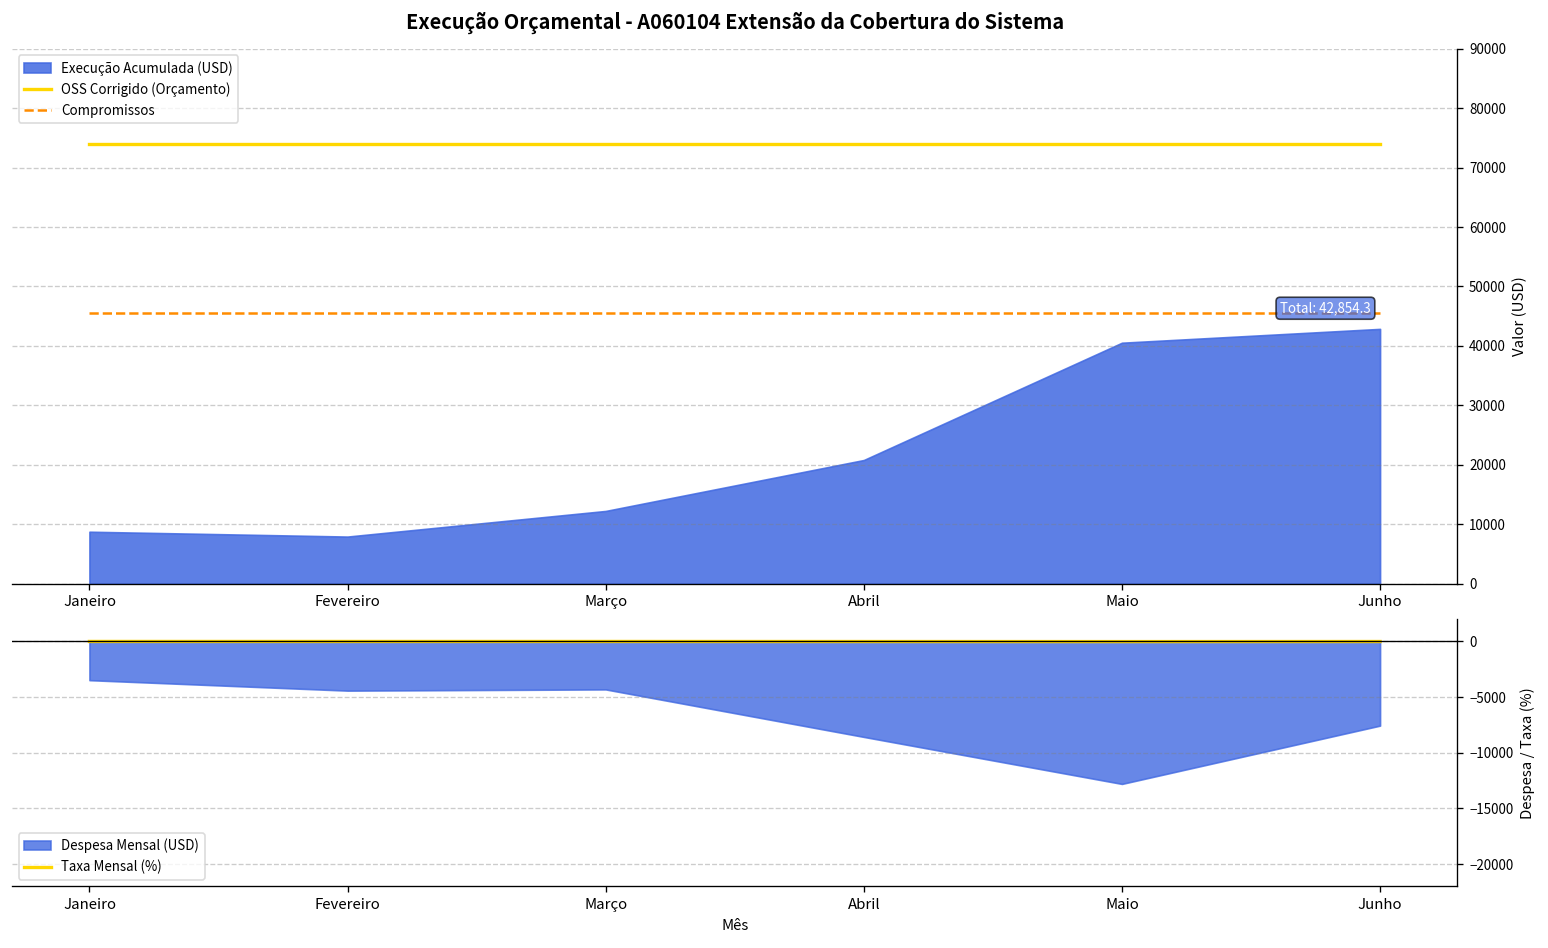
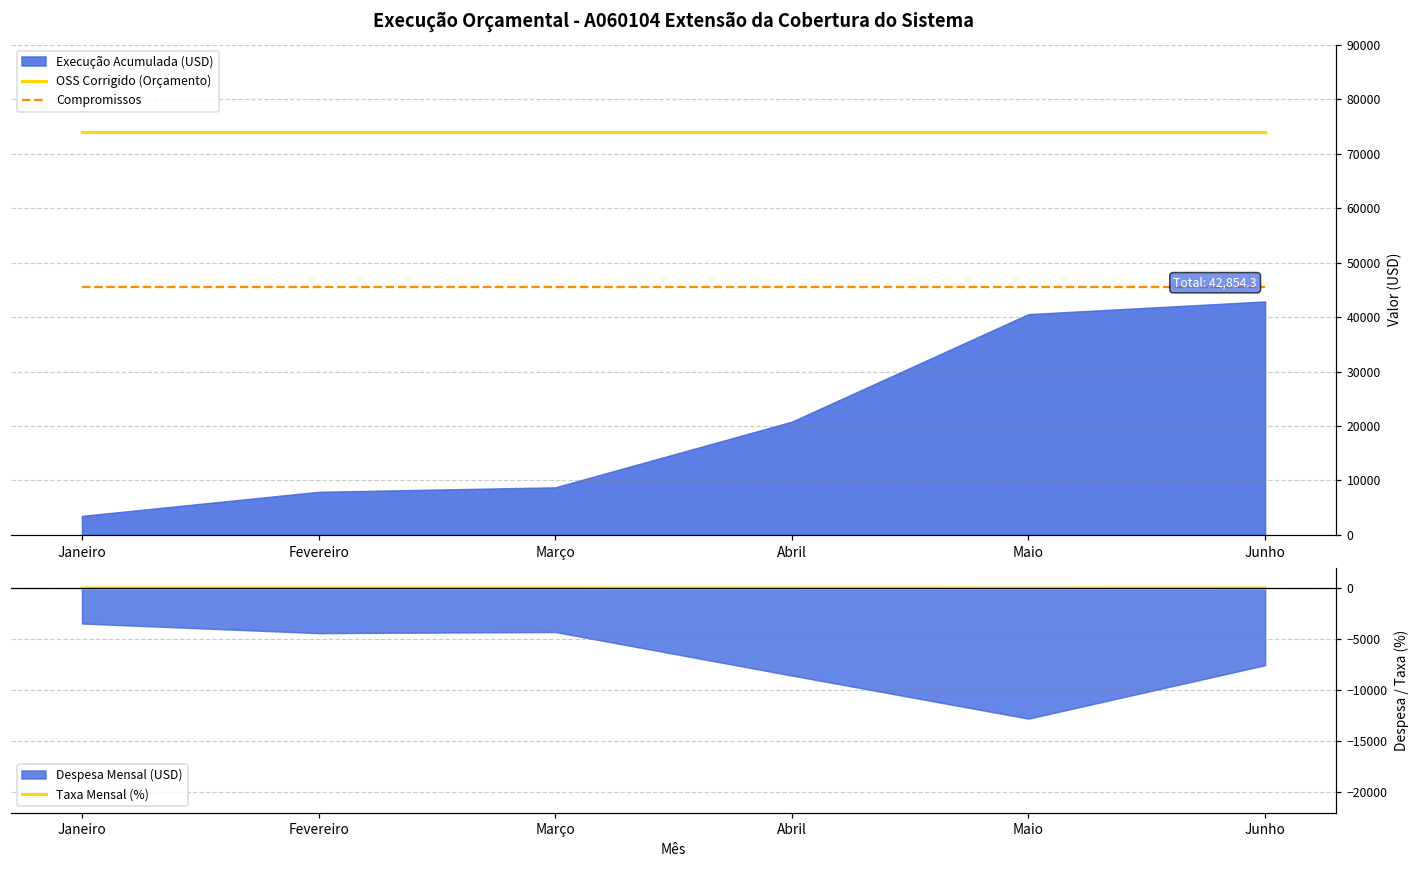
Execução Orçamental - A060104 Extensão da Cobertura do Sistema, Execução Acumulada (USD), Janeiro: 9000 -> 3000
Execução Orçamental - A060104 Extensão da Cobertura do Sistema, Execução Acumulada (USD), Março: 12000 -> 9000
